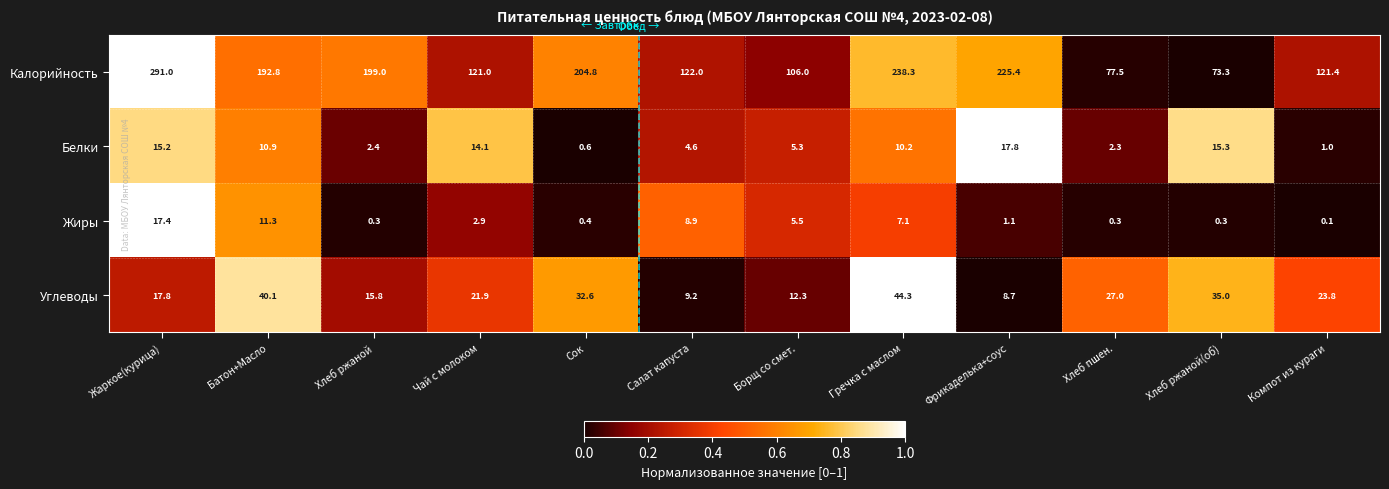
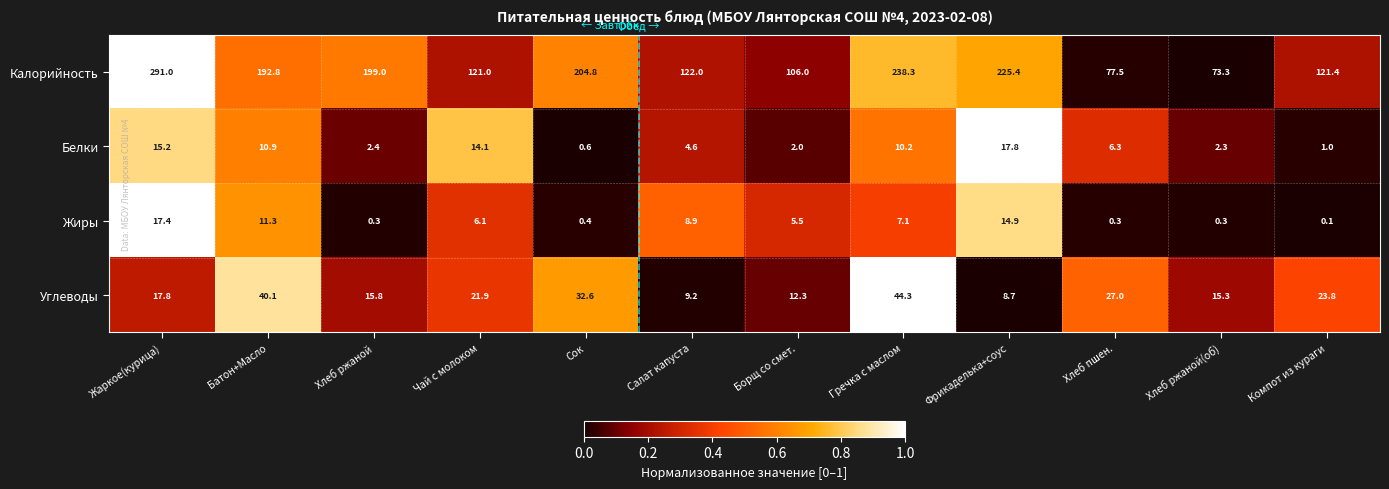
Белки, Борщ со смет.: 5.3 -> 2.0
Белки, Хлеб пшен.: 2.3 -> 6.3
Белки, Хлеб ржаной(об): 15.3 -> 2.3
Жиры, Чай с молоком: 2.9 -> 6.1
Жиры, Фрикаделька+соус: 1.1 -> 14.9
Углеводы, Хлеб ржаной(об): 35.0 -> 15.3
